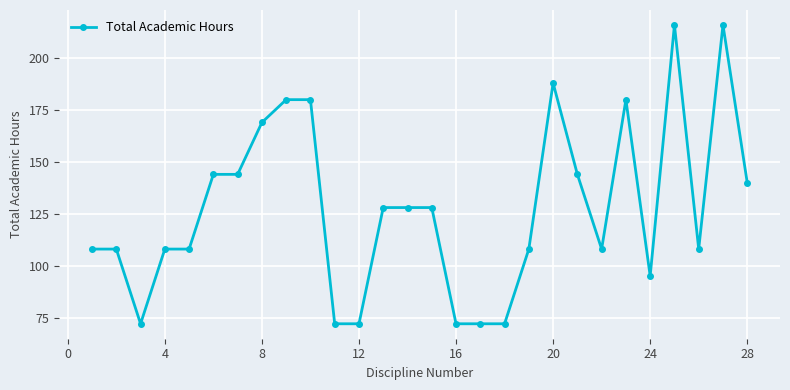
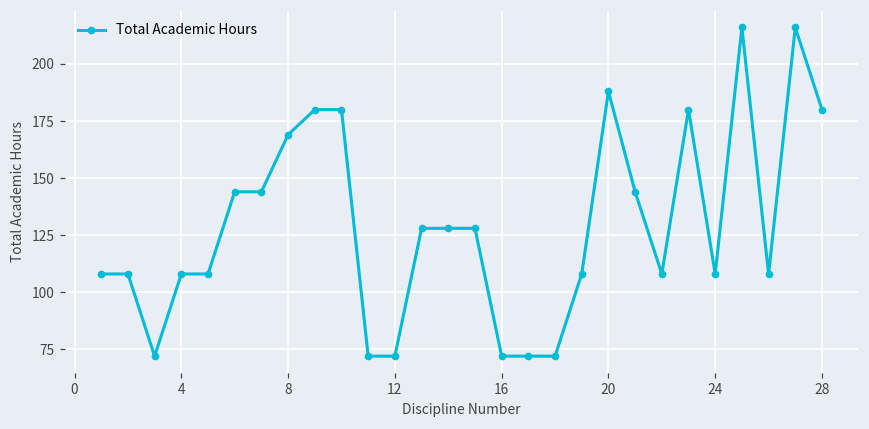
24: 95 -> 108
28: 140 -> 180
